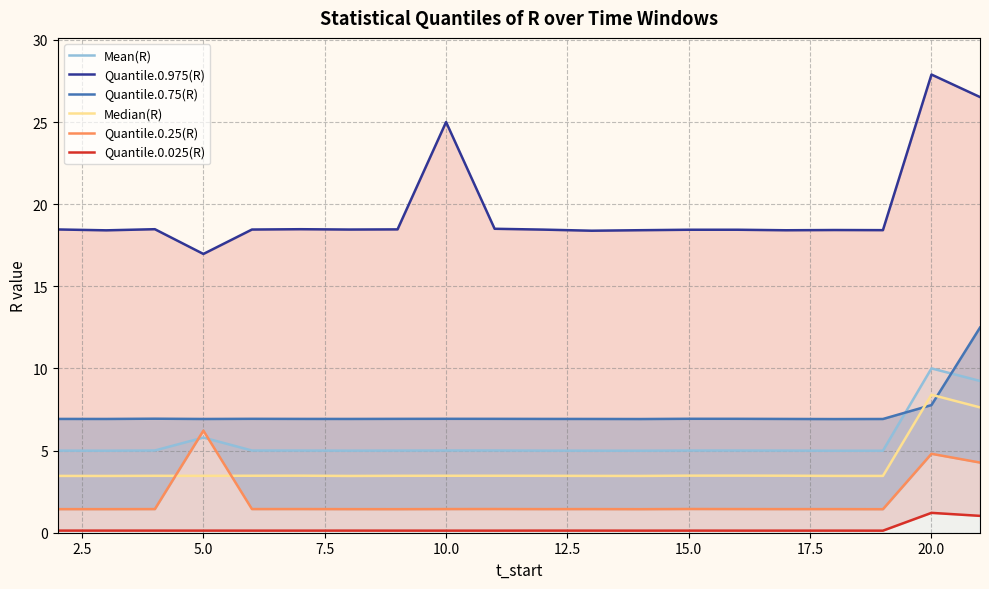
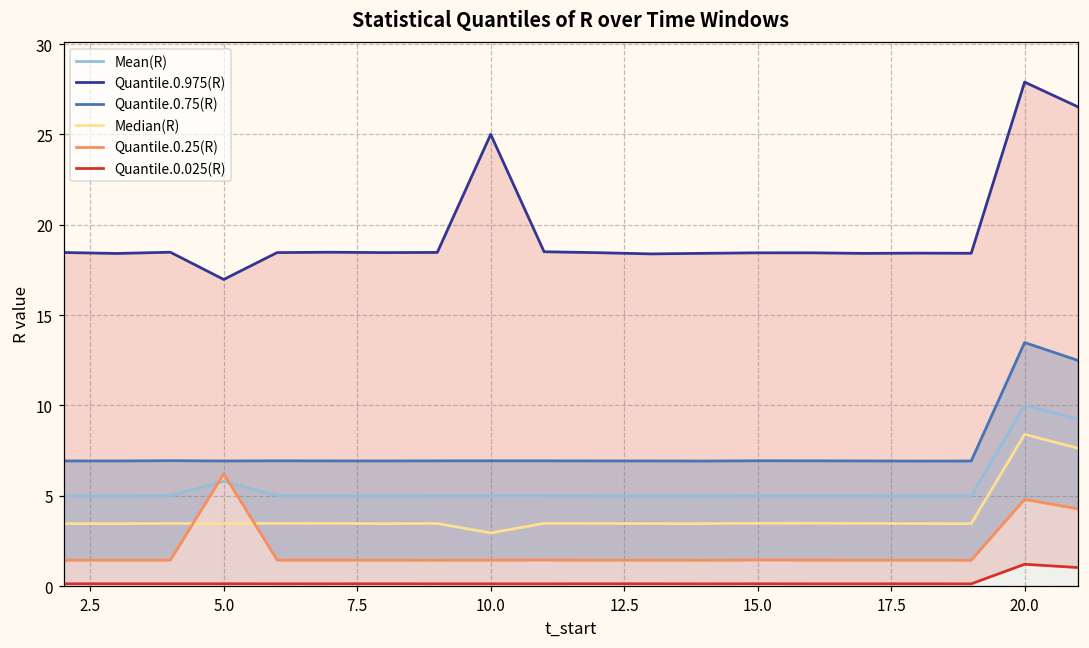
Median(R), 10.0: 3.5 -> 2.9
Quantile.0.75(R), 20.0: 7.8 -> 13.5
